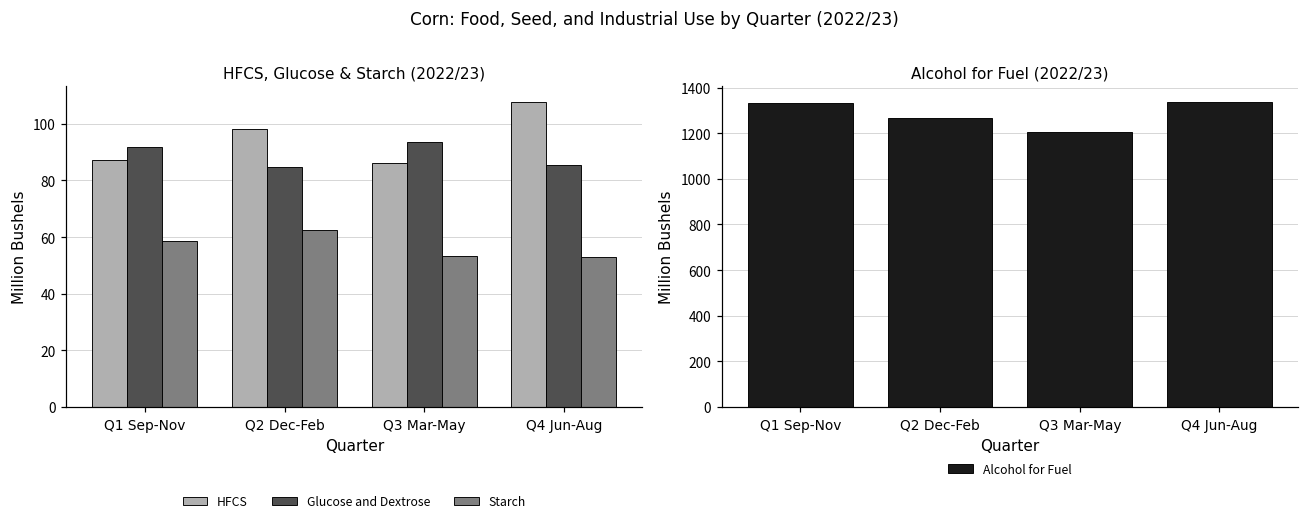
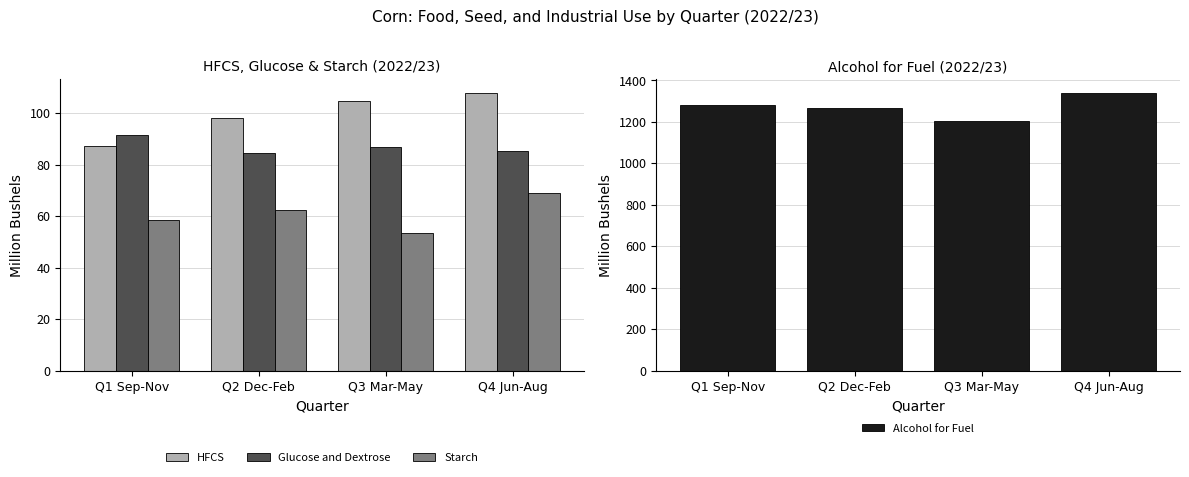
HFCS, Glucose & Starch (2022/23), HFCS, Q3 Mar-May: 86 -> 105
HFCS, Glucose & Starch (2022/23), Glucose and Dextrose, Q3 Mar-May: 94 -> 87
HFCS, Glucose & Starch (2022/23), Starch, Q4 Jun-Aug: 53 -> 69
Alcohol for Fuel (2022/23), Q1 Sep-Nov: 1330 -> 1280
